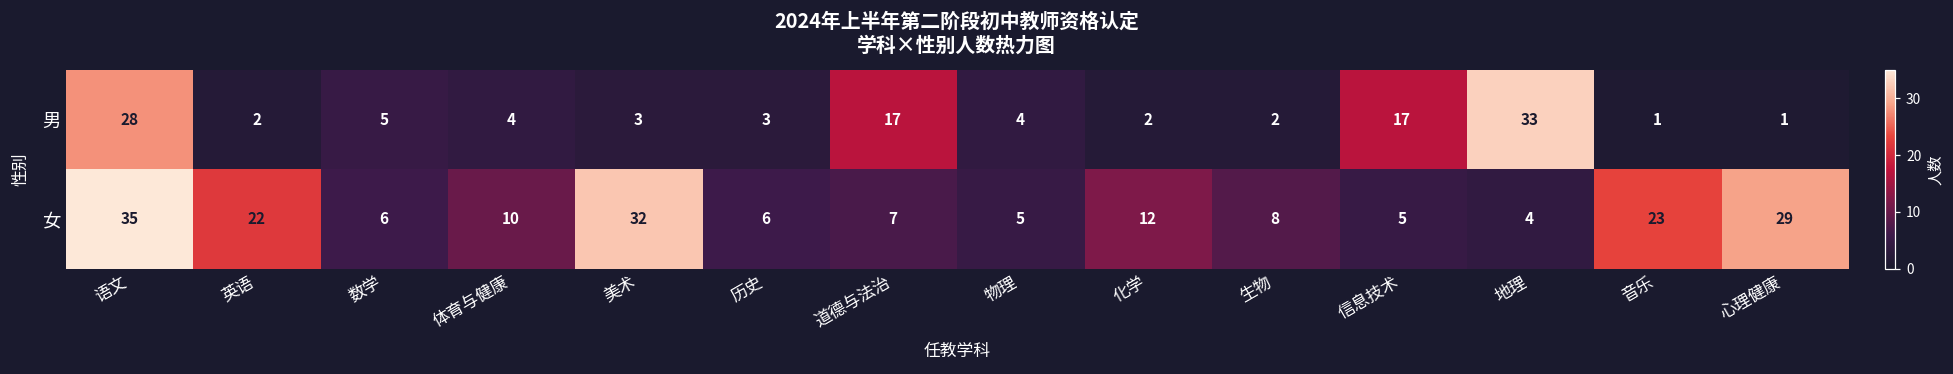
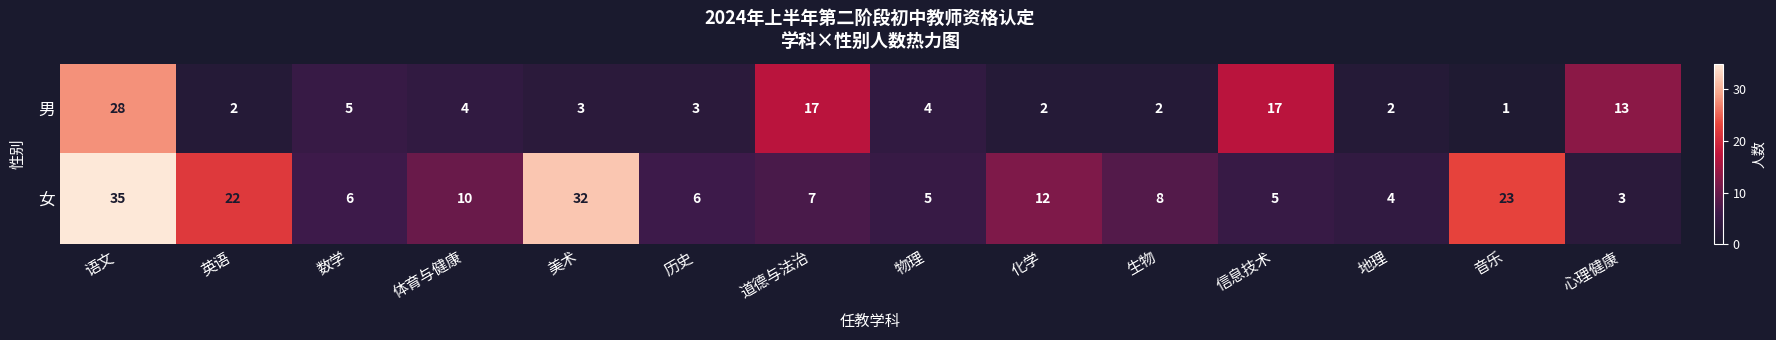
男, 地理: 33 -> 2
男, 心理健康: 1 -> 13
女, 心理健康: 29 -> 3
